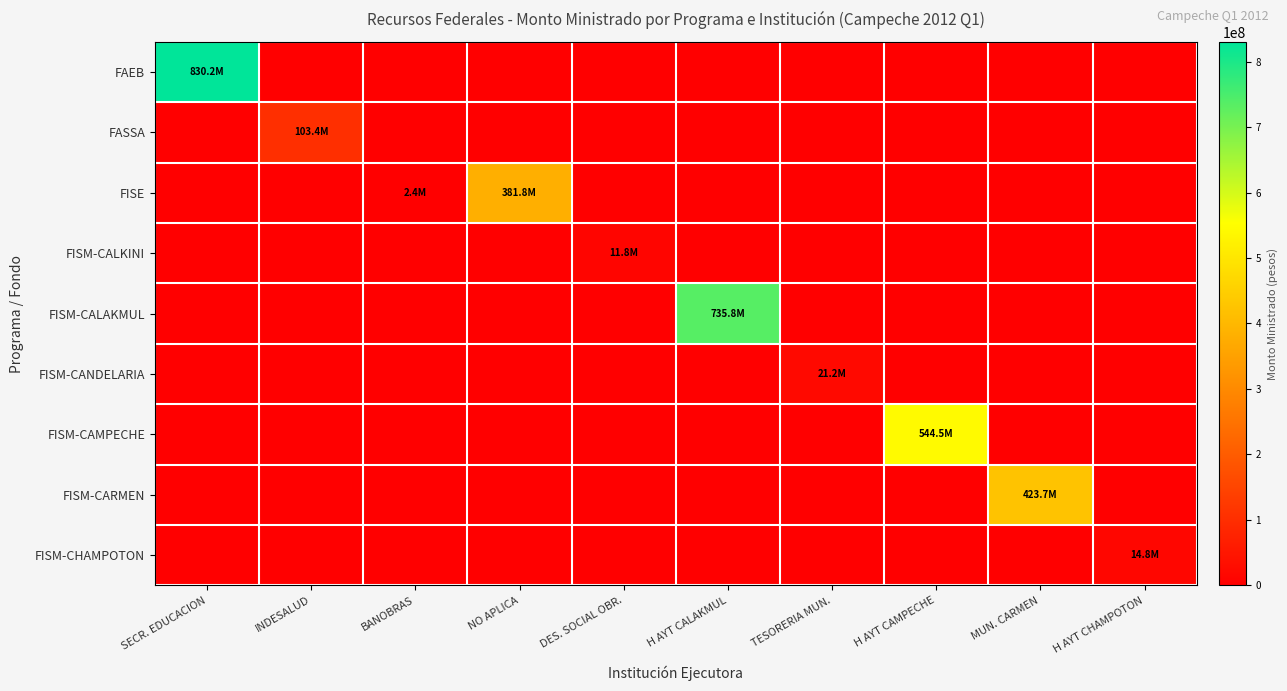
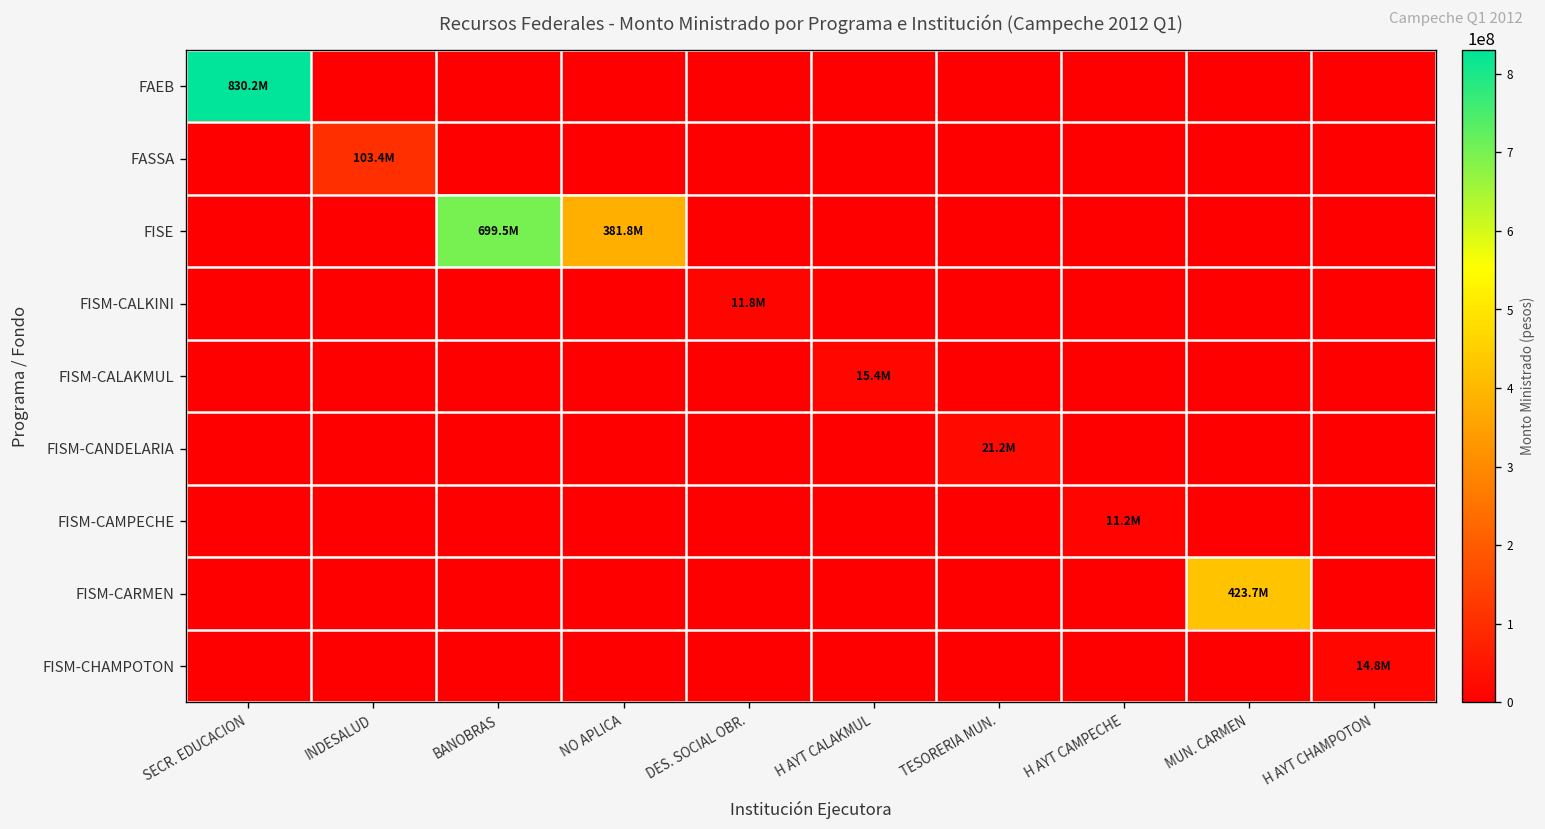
FISE, BANOBRAS: 2.4M -> 699.5M
FISM-CALAKMUL, H AYT CALAKMUL: 735.8M -> 15.4M
FISM-CAMPECHE, H AYT CAMPECHE: 544.5M -> 11.2M
